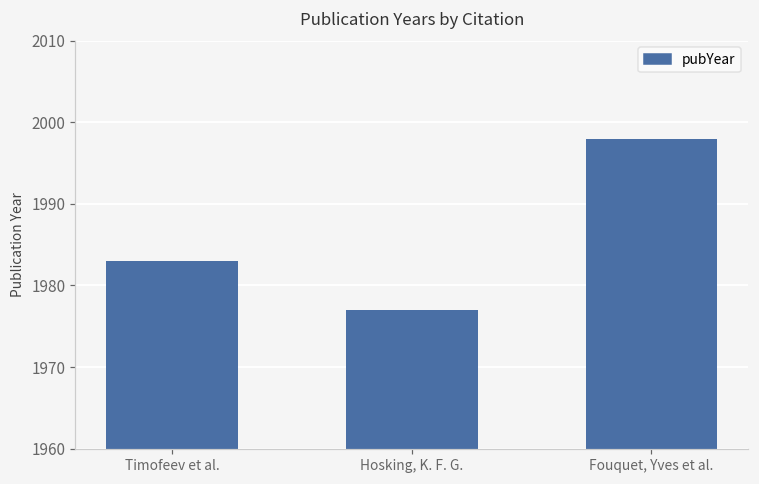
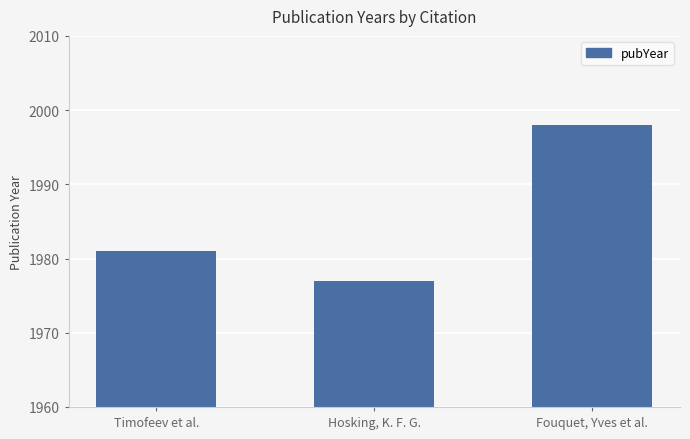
Timofeev et al.: 1983 -> 1981
